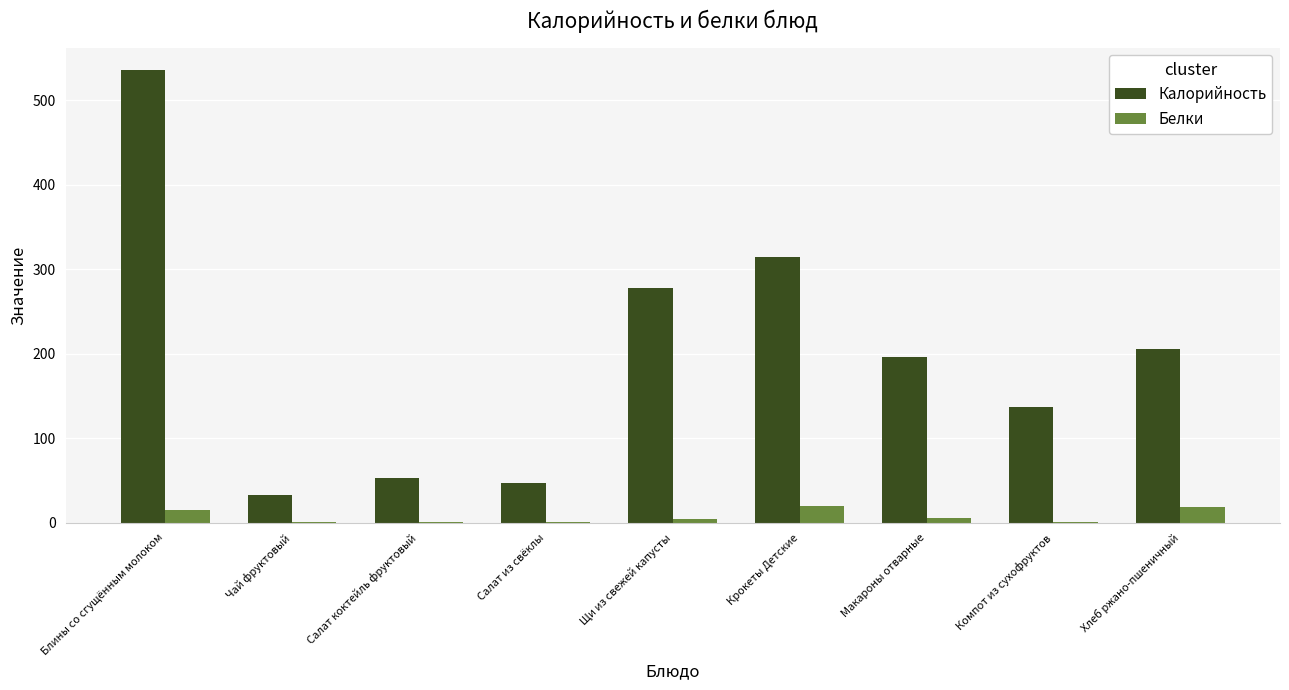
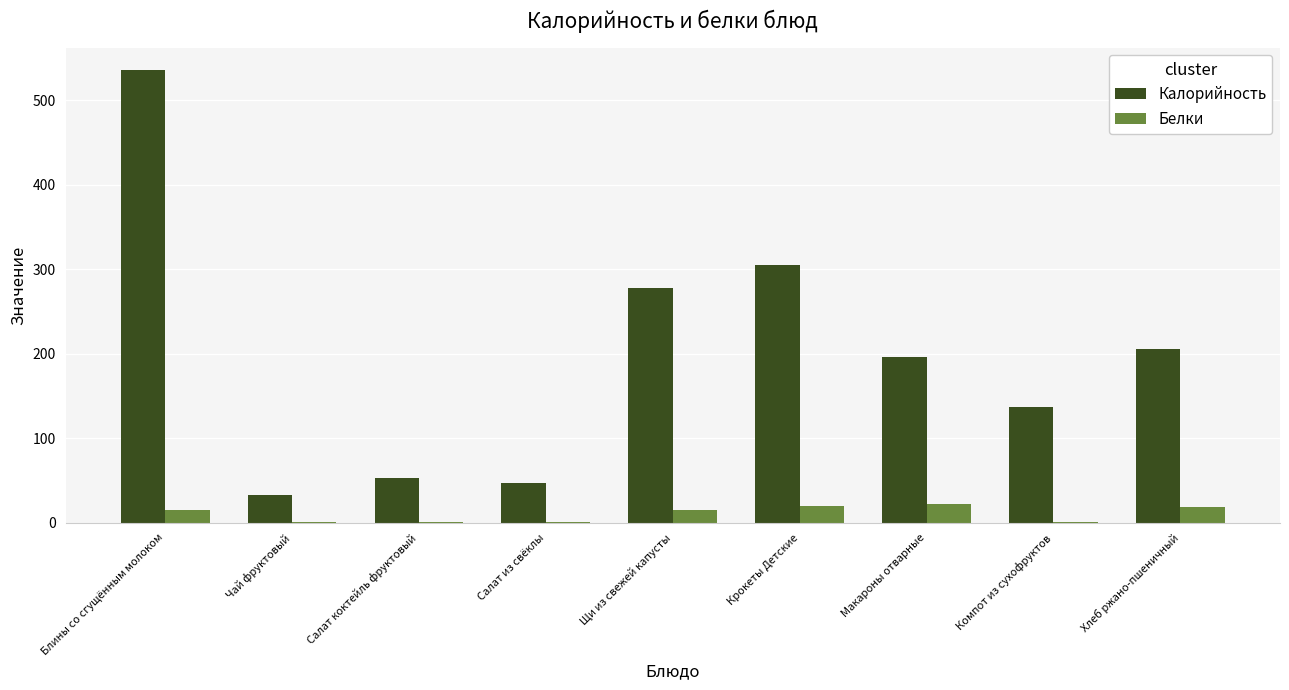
Белки, Щи из свежей капусты: 0 -> 20
Калорийность, Крокеты Детские: 320 -> 310
Белки, Макароны отварные: 10 -> 20
